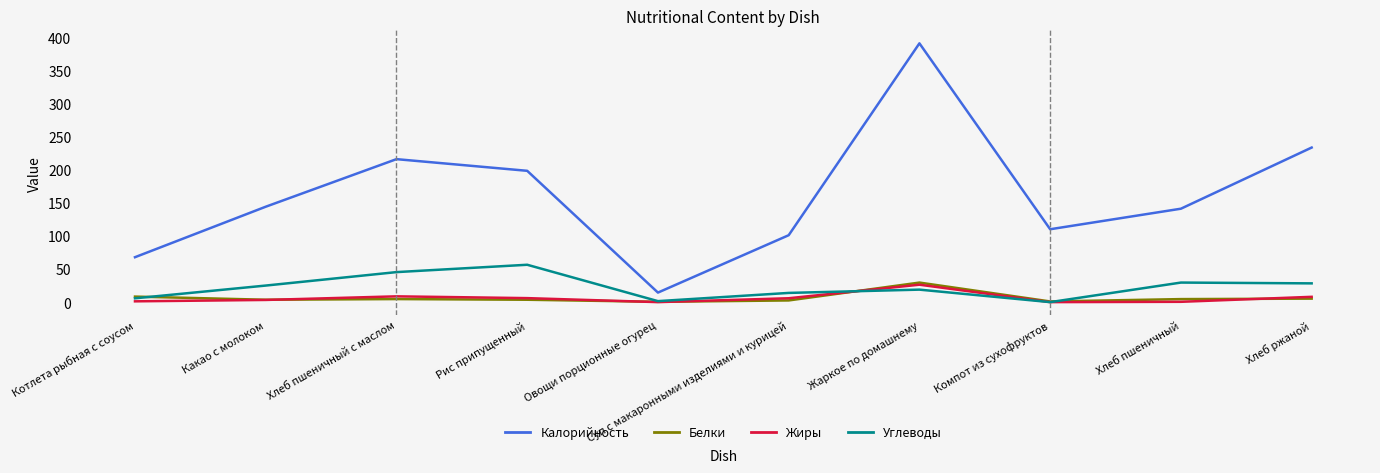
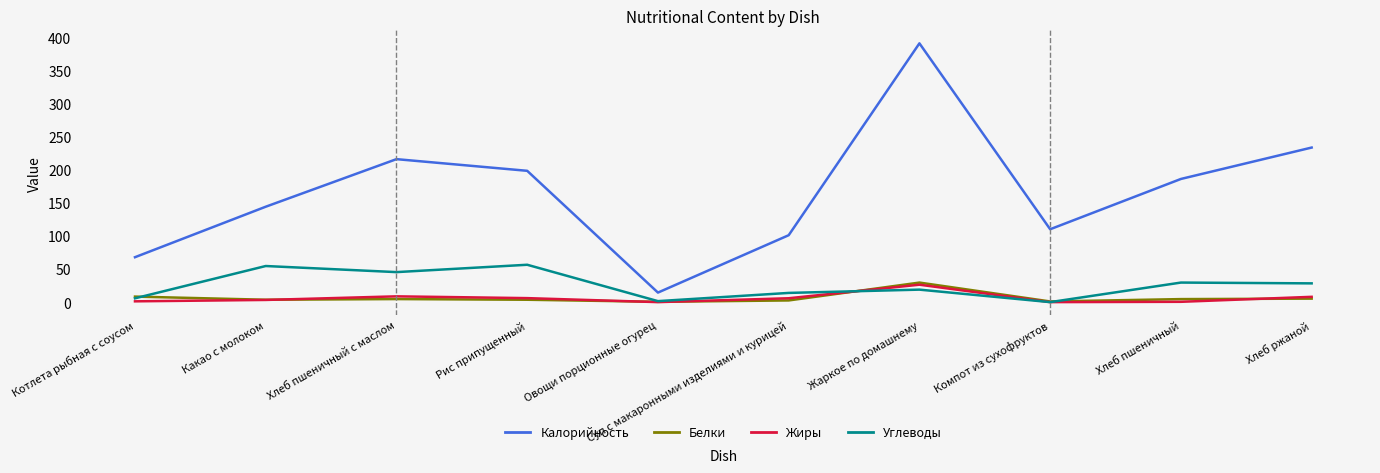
Углеводы, Какао с молоком: 30 -> 50
Калорийность, Хлеб пшеничный: 140 -> 190
